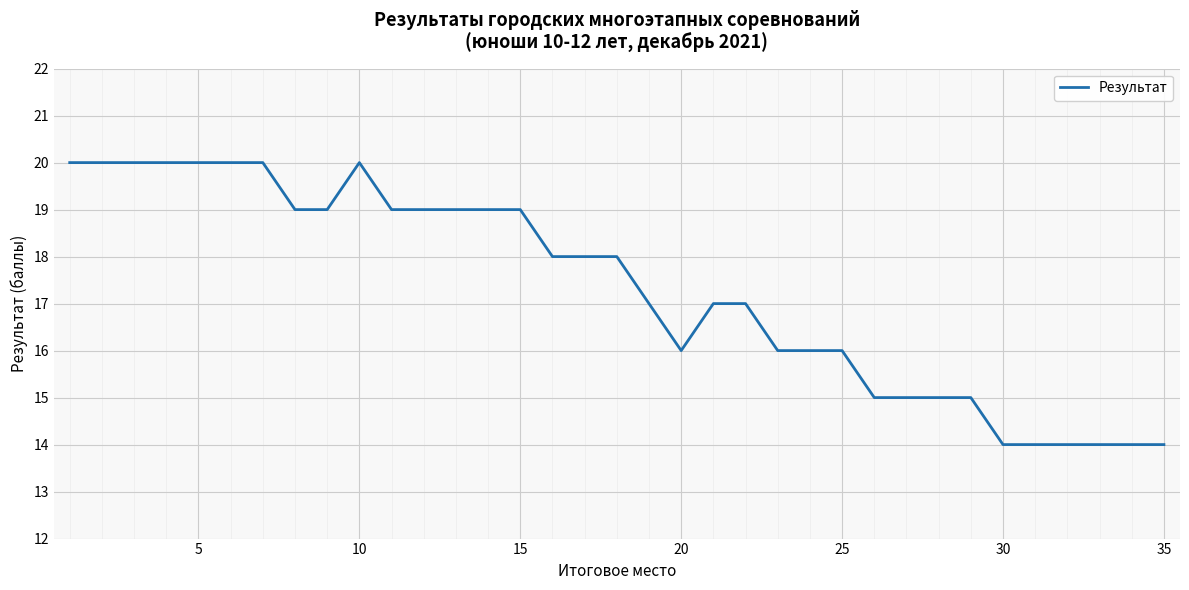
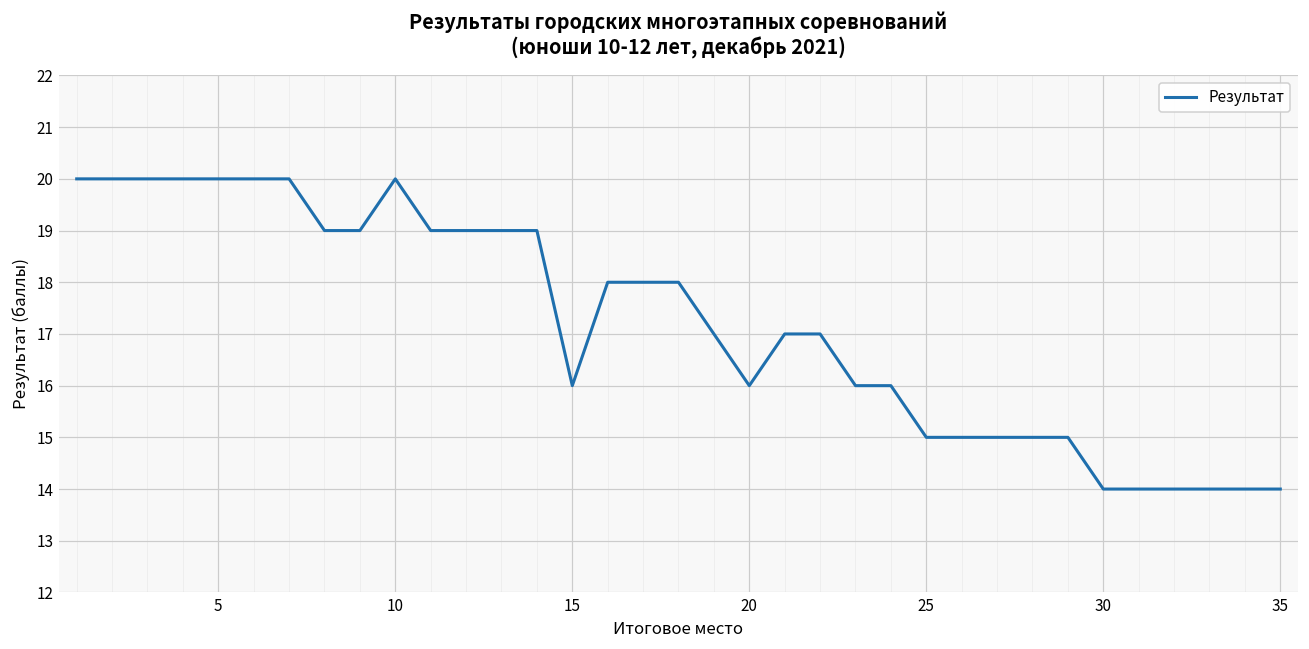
15: 19 -> 16
25: 16 -> 15
